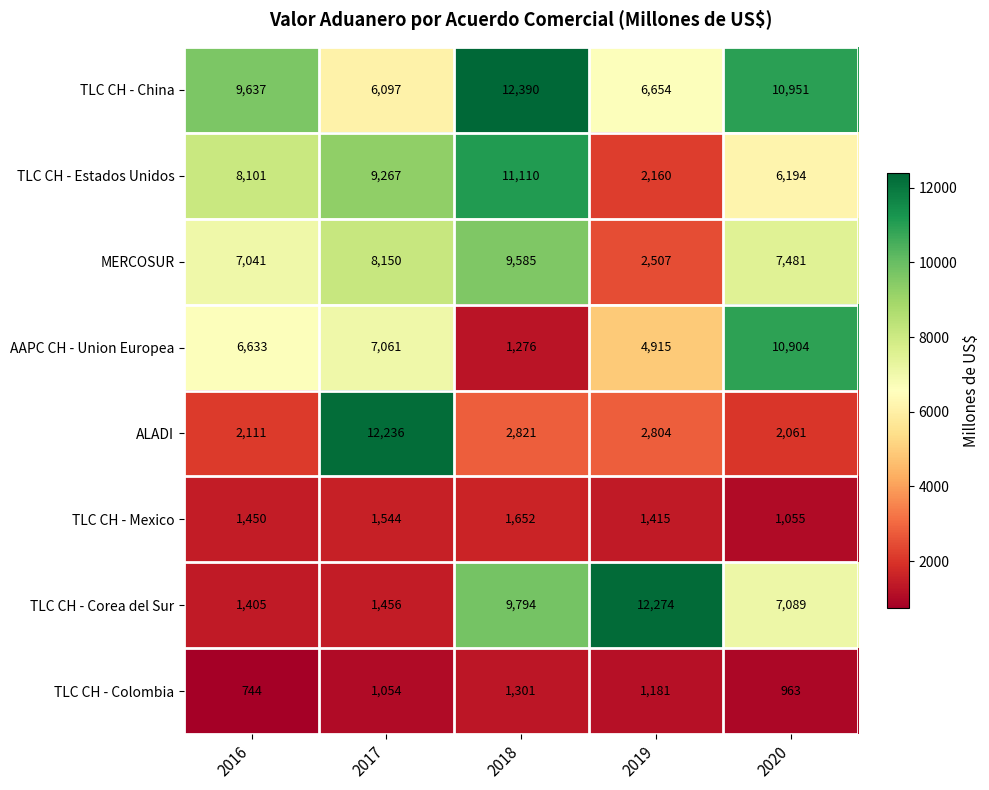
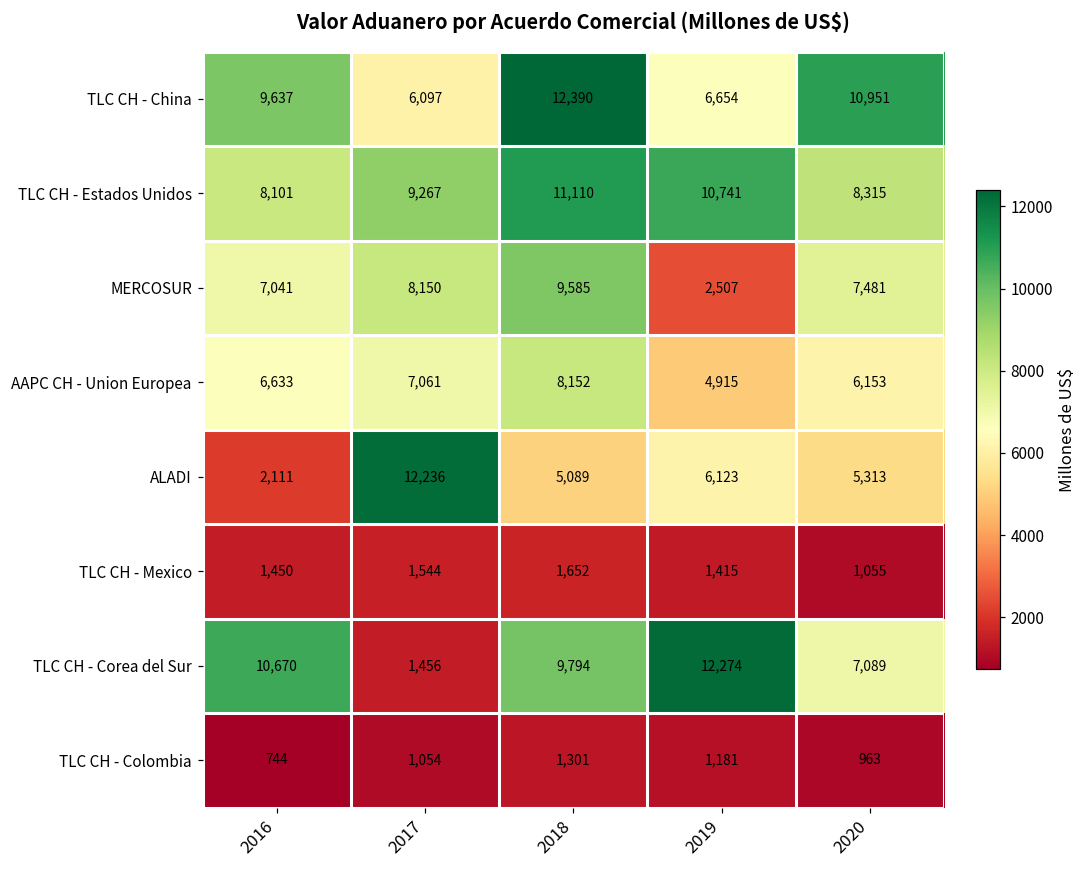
TLC CH - Estados Unidos, 2019: 2,160 -> 10,741
TLC CH - Estados Unidos, 2020: 6,194 -> 8,315
AAPC CH - Union Europea, 2018: 1,276 -> 8,152
AAPC CH - Union Europea, 2020: 10,904 -> 6,153
ALADI, 2018: 2,821 -> 5,089
ALADI, 2019: 2,804 -> 6,123
ALADI, 2020: 2,061 -> 5,313
TLC CH - Corea del Sur, 2016: 1,405 -> 10,670
